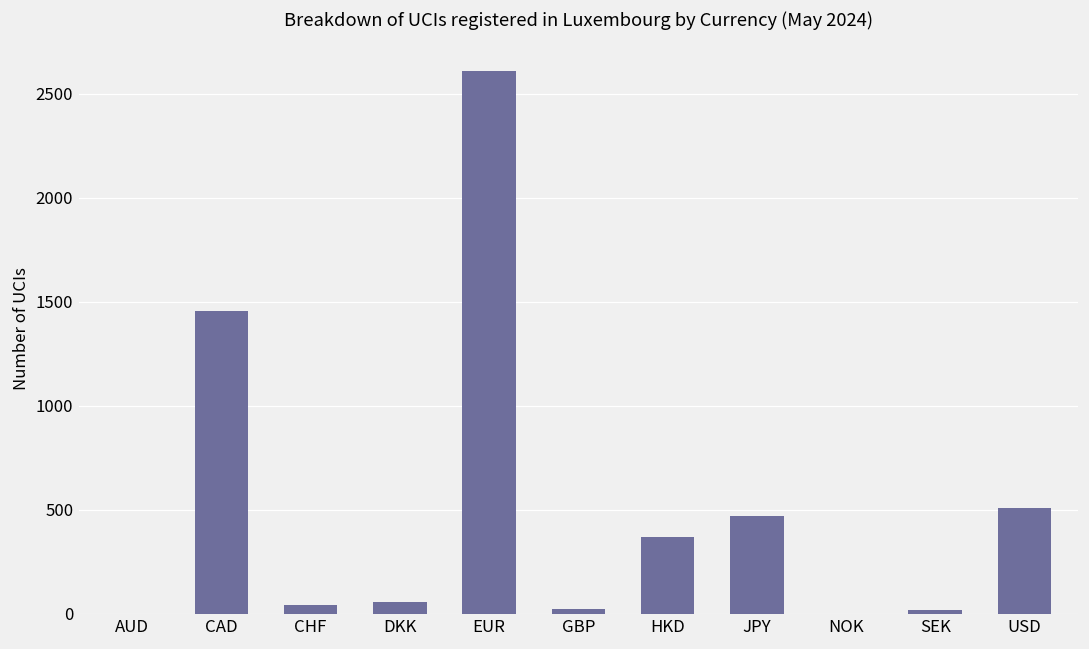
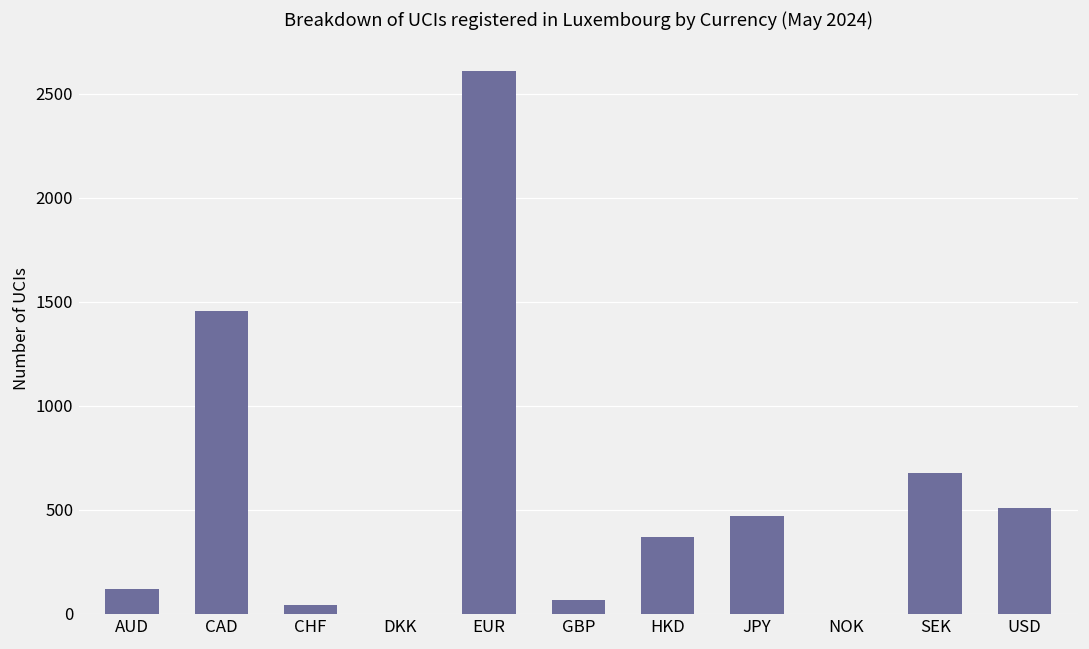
AUD: 0 -> 120
DKK: 60 -> 0
GBP: 30 -> 70
SEK: 20 -> 680
